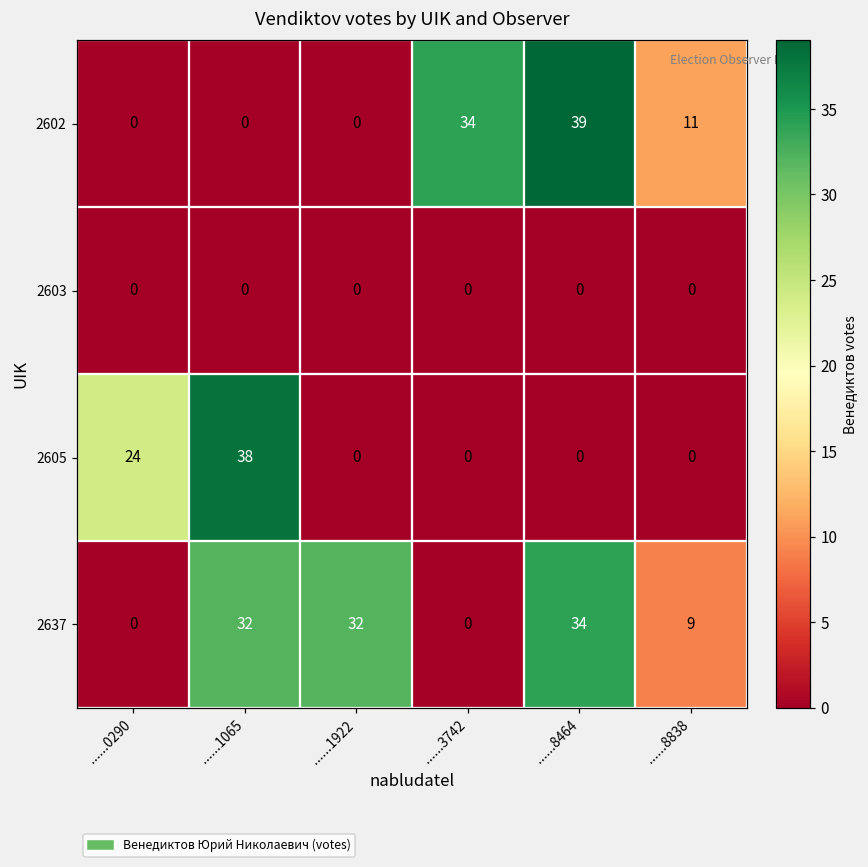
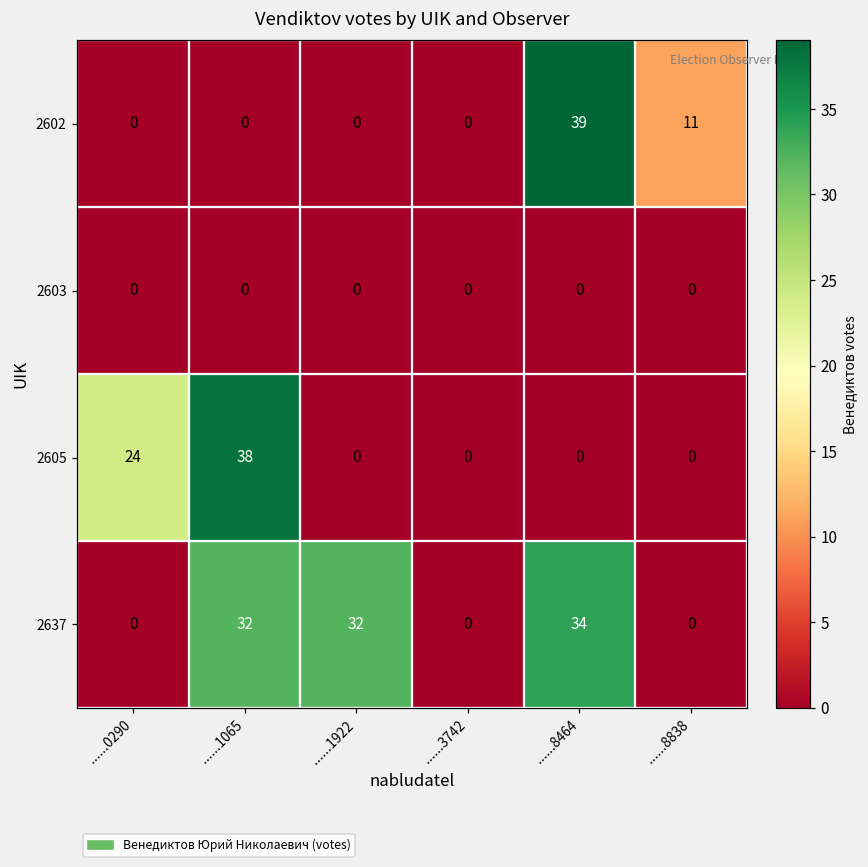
2602, ......3742: 34 -> 0
2637, ......8838: 9 -> 0
